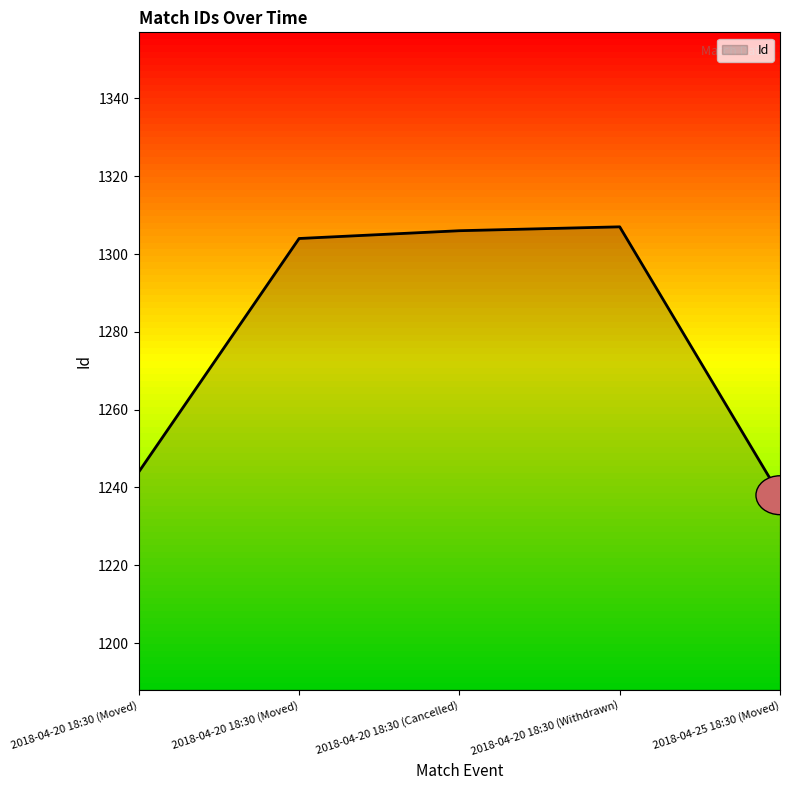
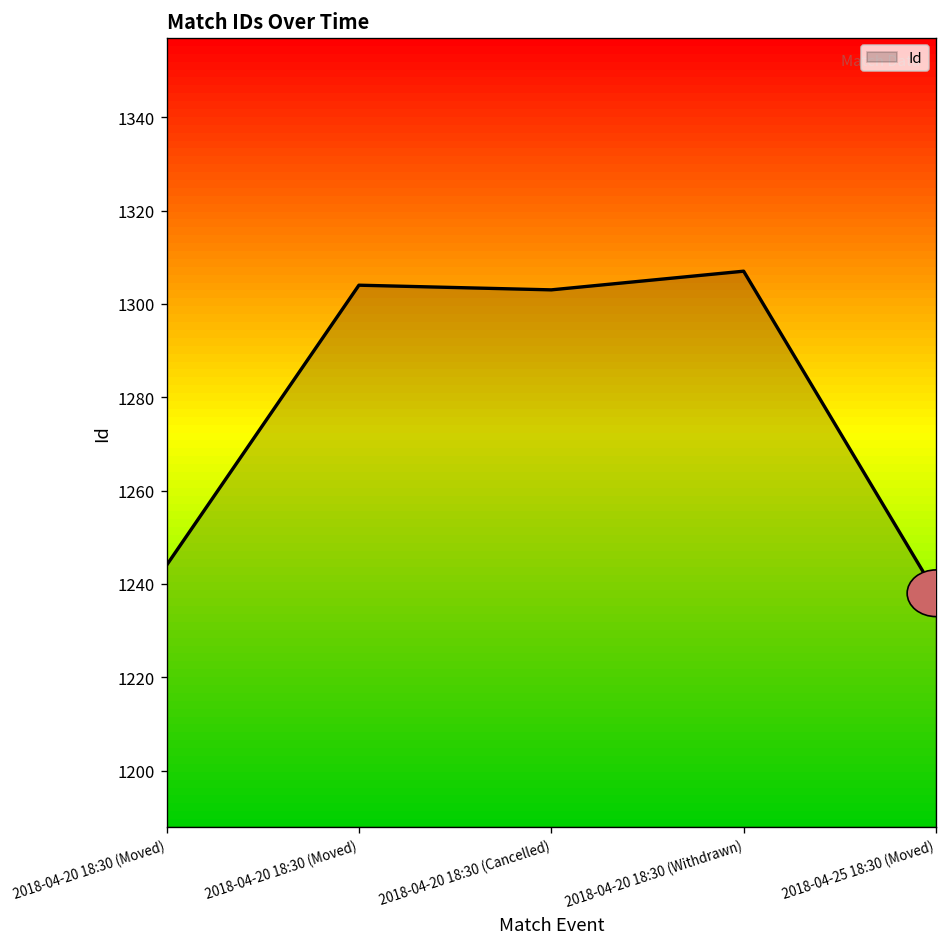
2018-04-20 18:30 (Cancelled): 1306 -> 1303
